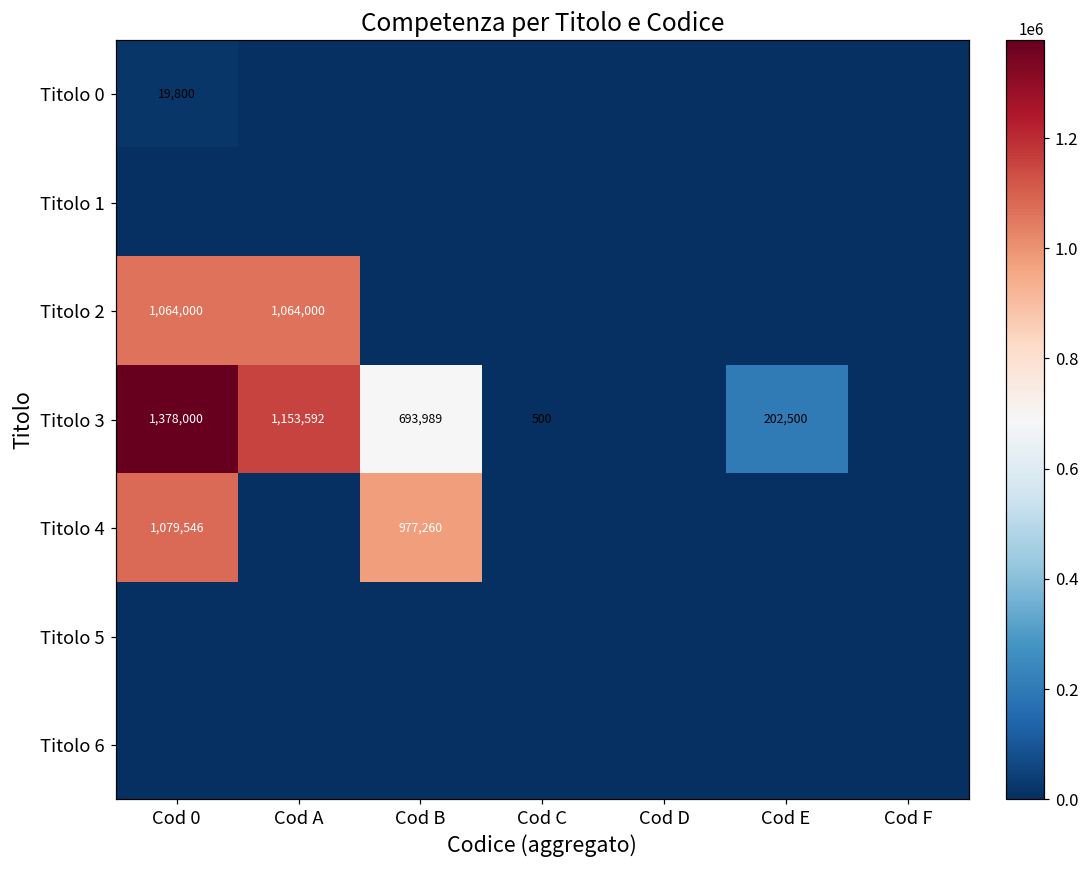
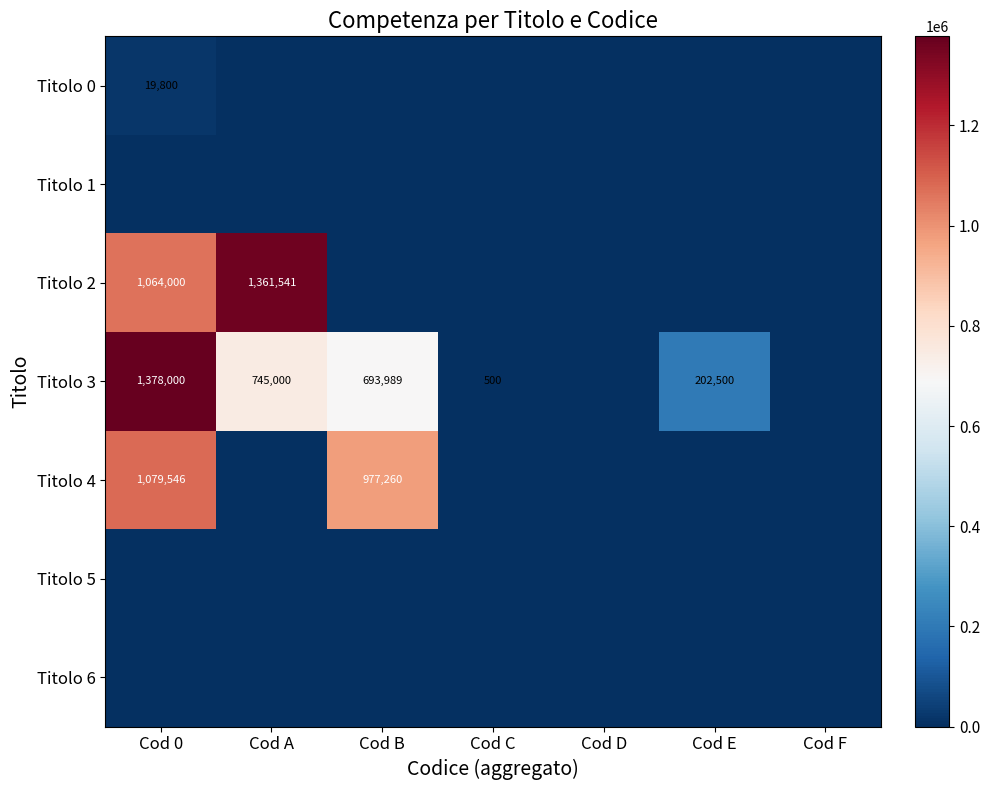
Titolo 2, Cod A: 1,064,000 -> 1,361,541
Titolo 3, Cod A: 1,153,592 -> 745,000
